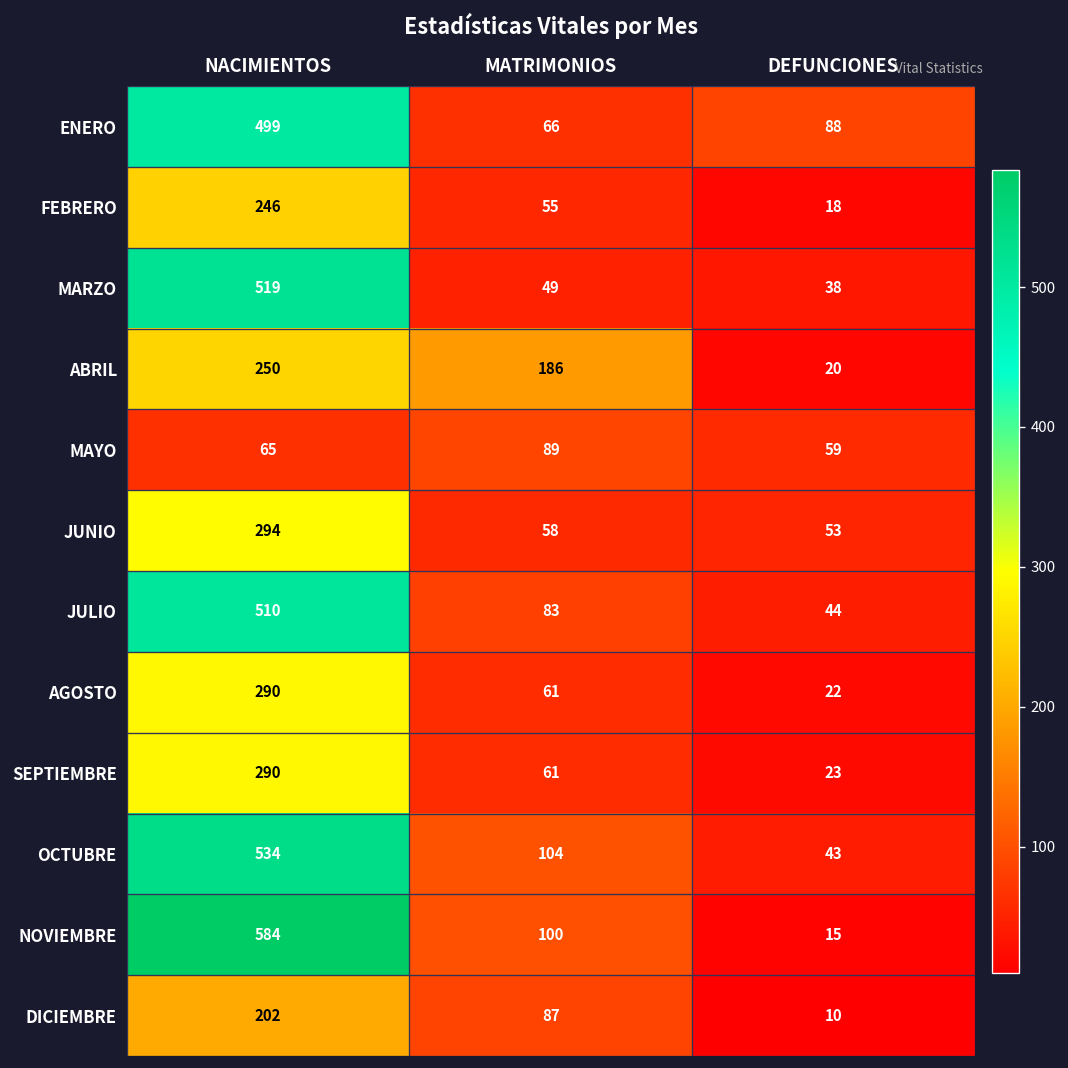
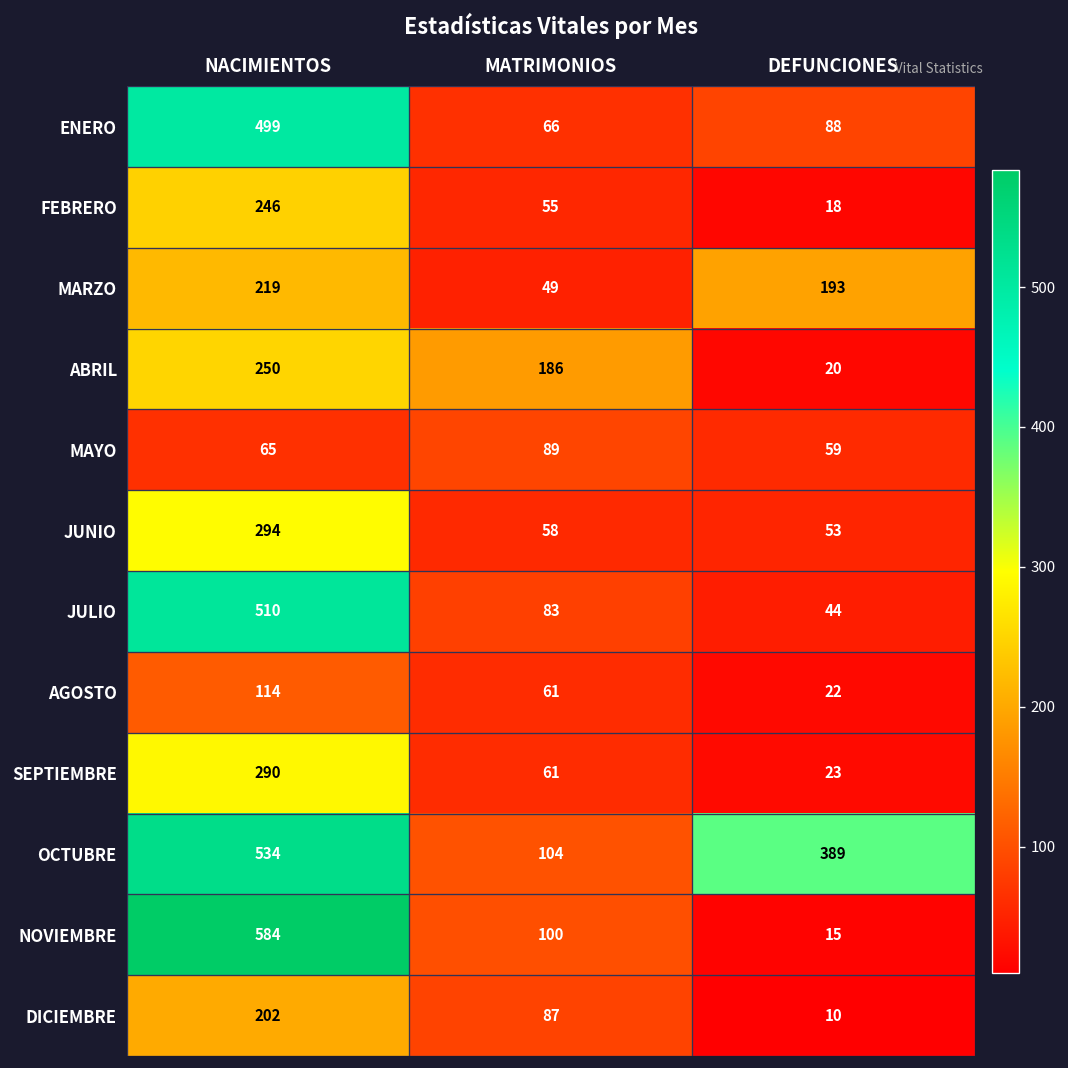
MARZO, NACIMIENTOS: 519 -> 219
MARZO, DEFUNCIONES: 38 -> 193
AGOSTO, NACIMIENTOS: 290 -> 114
OCTUBRE, DEFUNCIONES: 43 -> 389
